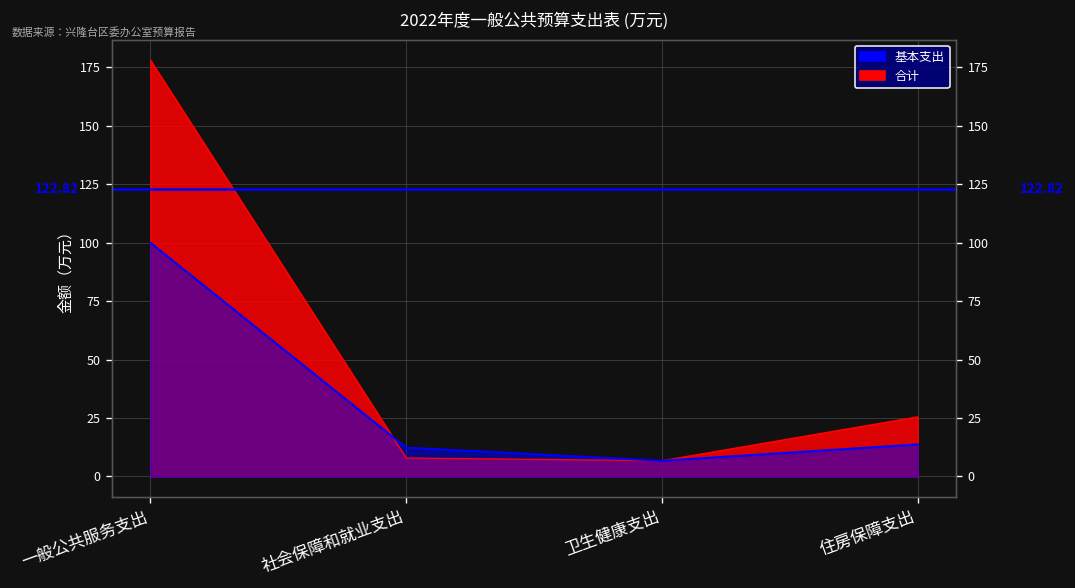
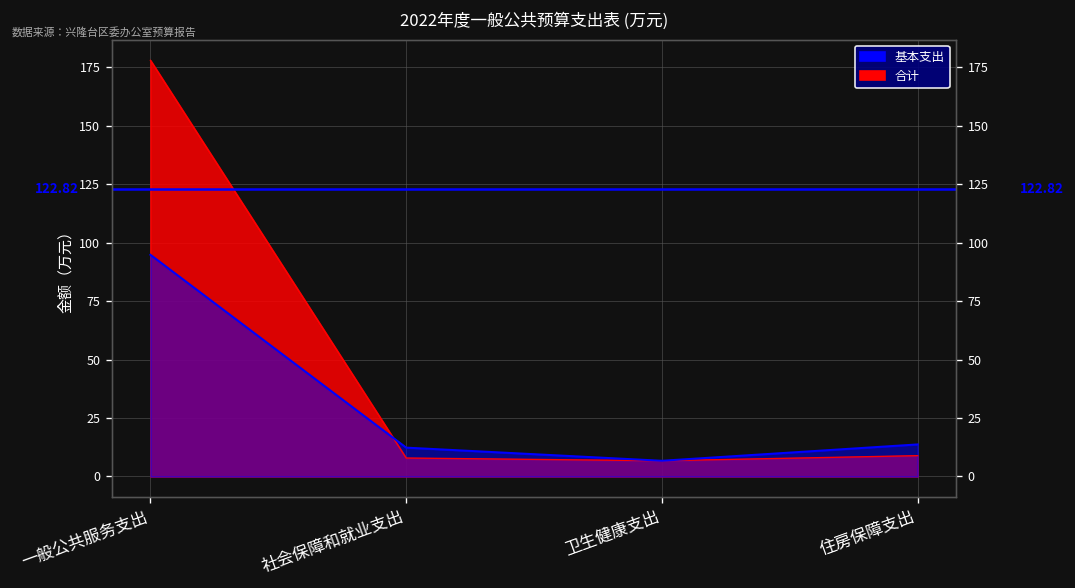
基本支出, 一般公共服务支出: 100 -> 95
合计, 住房保障支出: 25 -> 9
